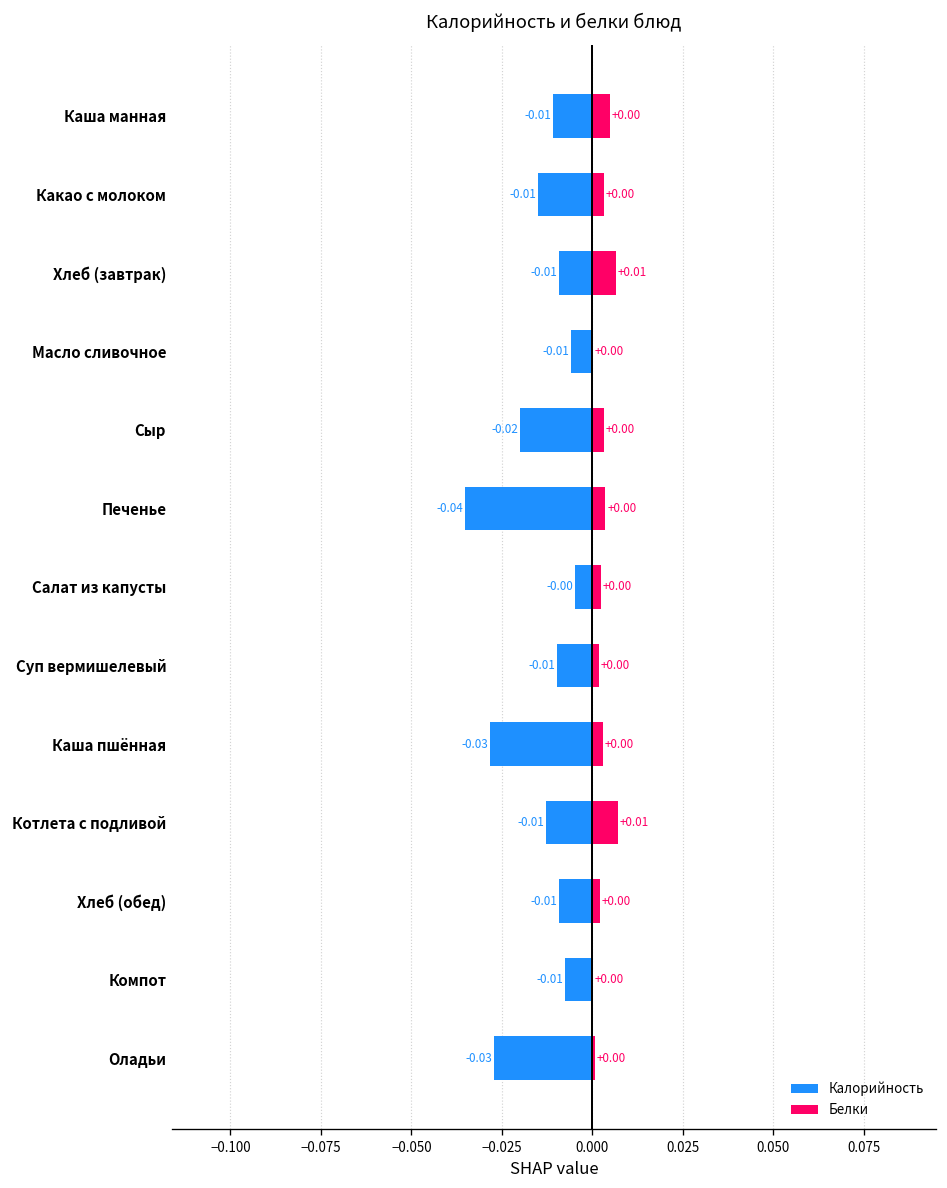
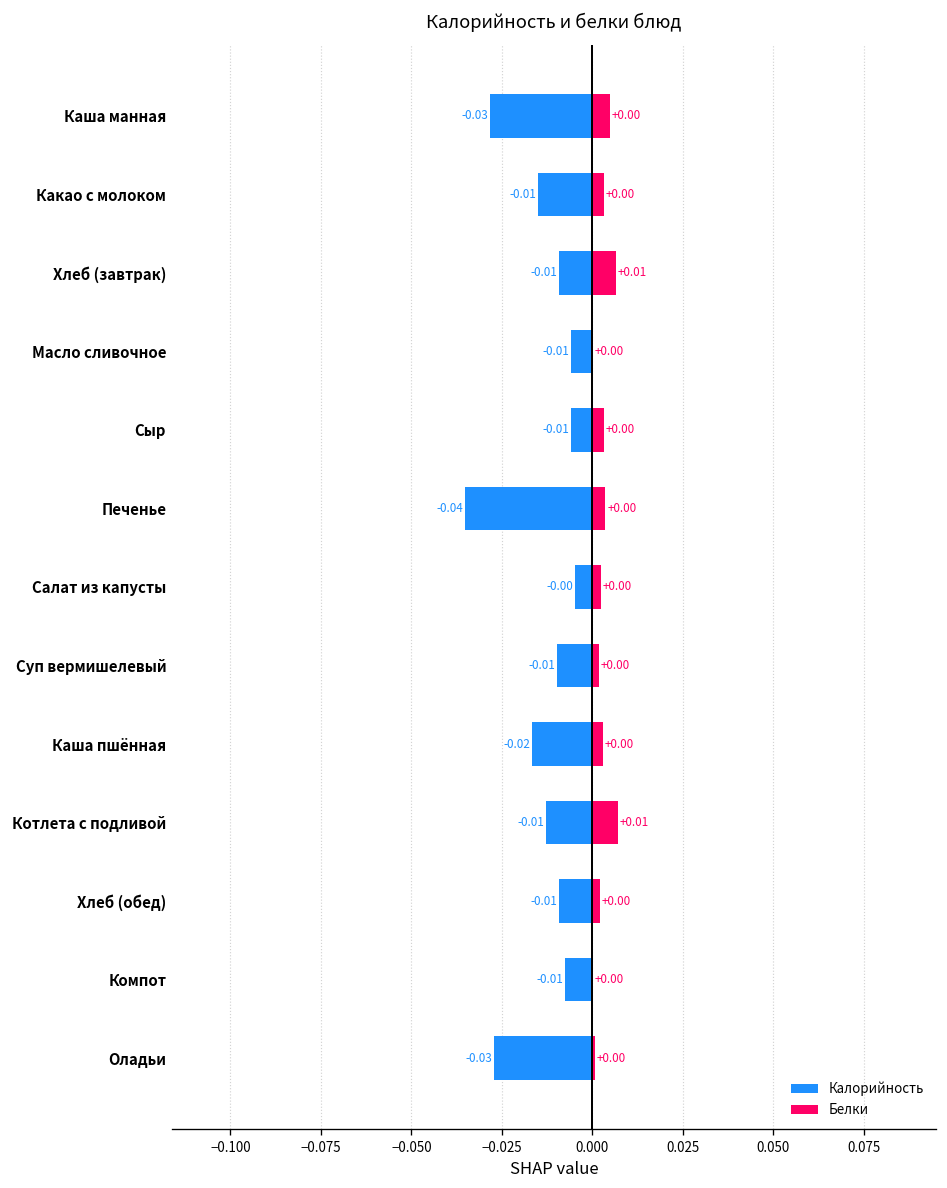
Калорийность, Каша манная: -0.01 -> -0.03
Калорийность, Сыр: -0.02 -> -0.01
Калорийность, Каша пшённая: -0.03 -> -0.02
